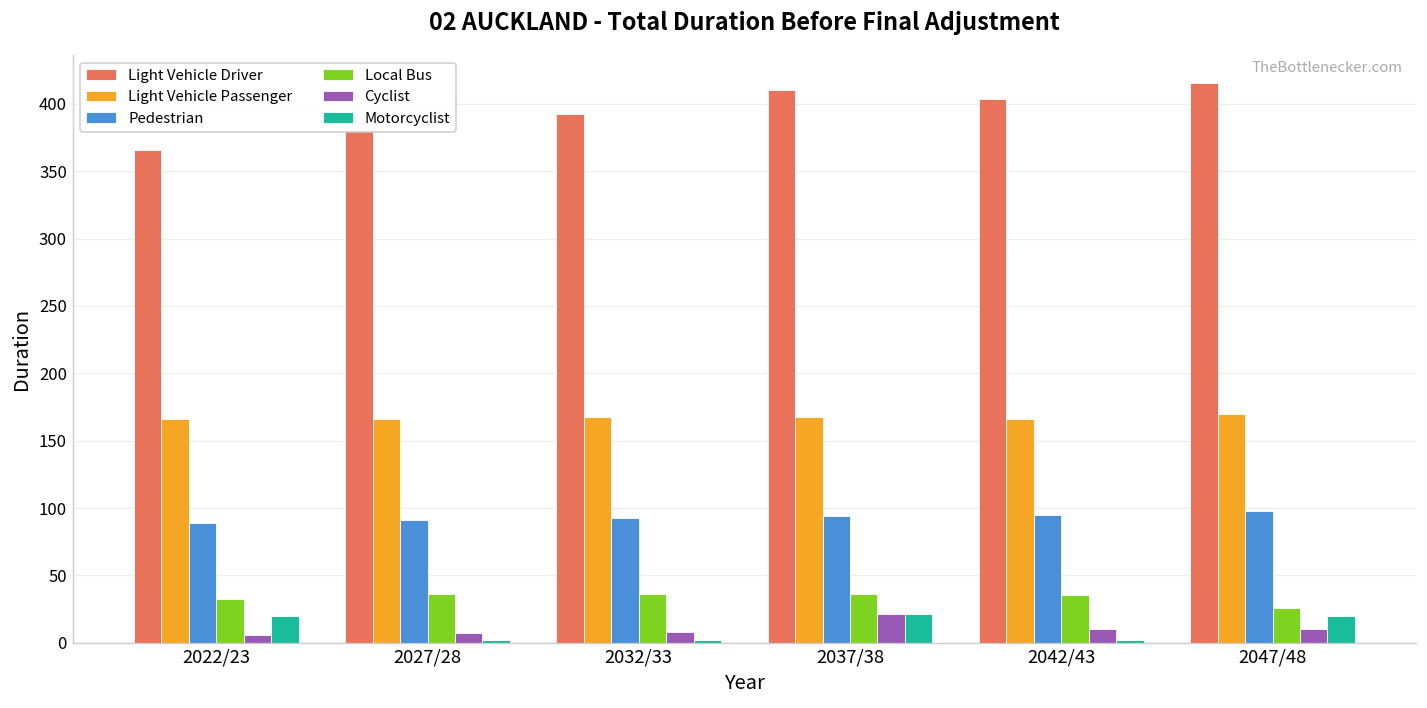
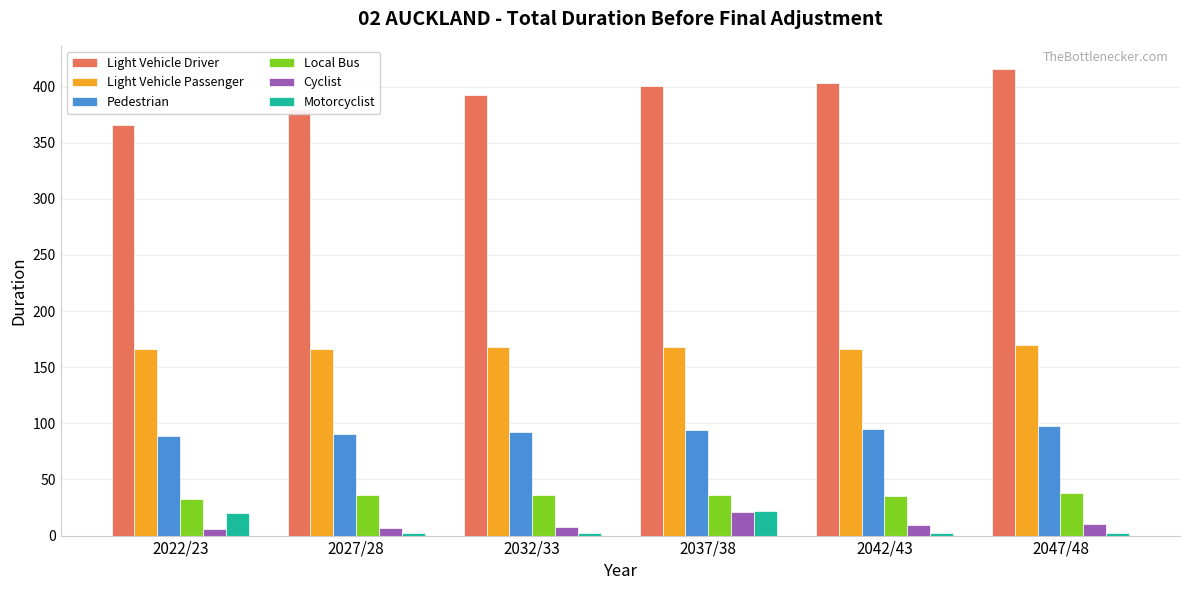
Light Vehicle Driver, 2037/38: 411 -> 400
Local Bus, 2047/48: 26 -> 38
Motorcyclist, 2047/48: 20 -> 2
